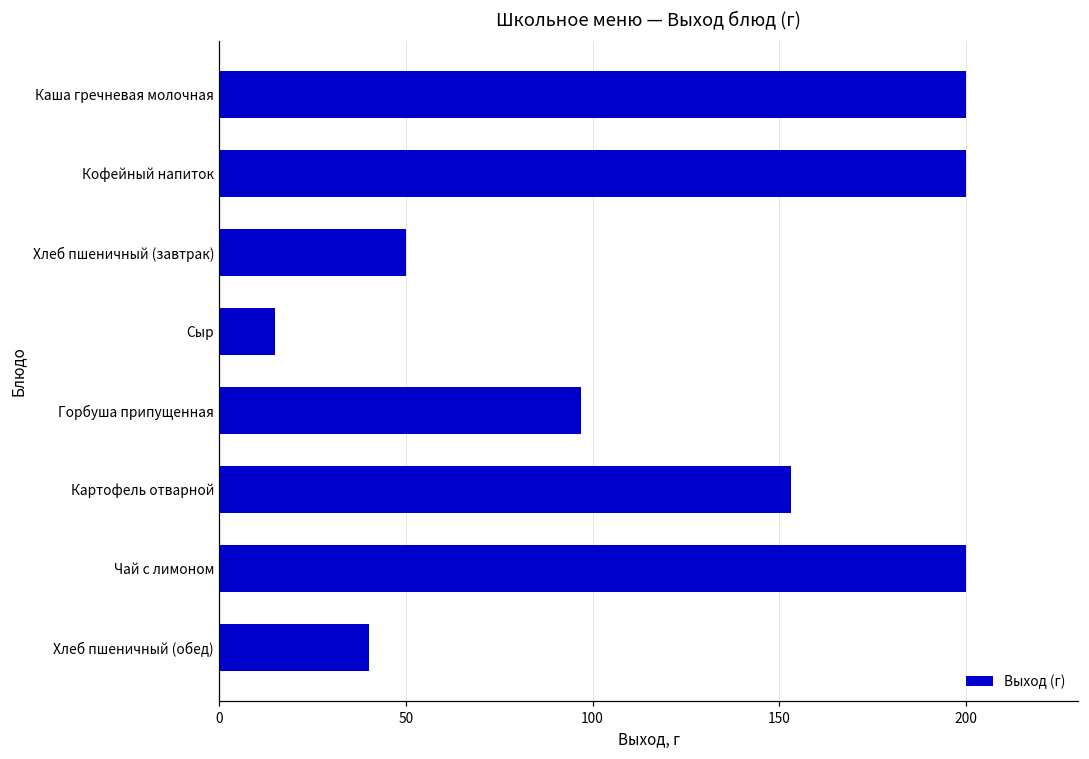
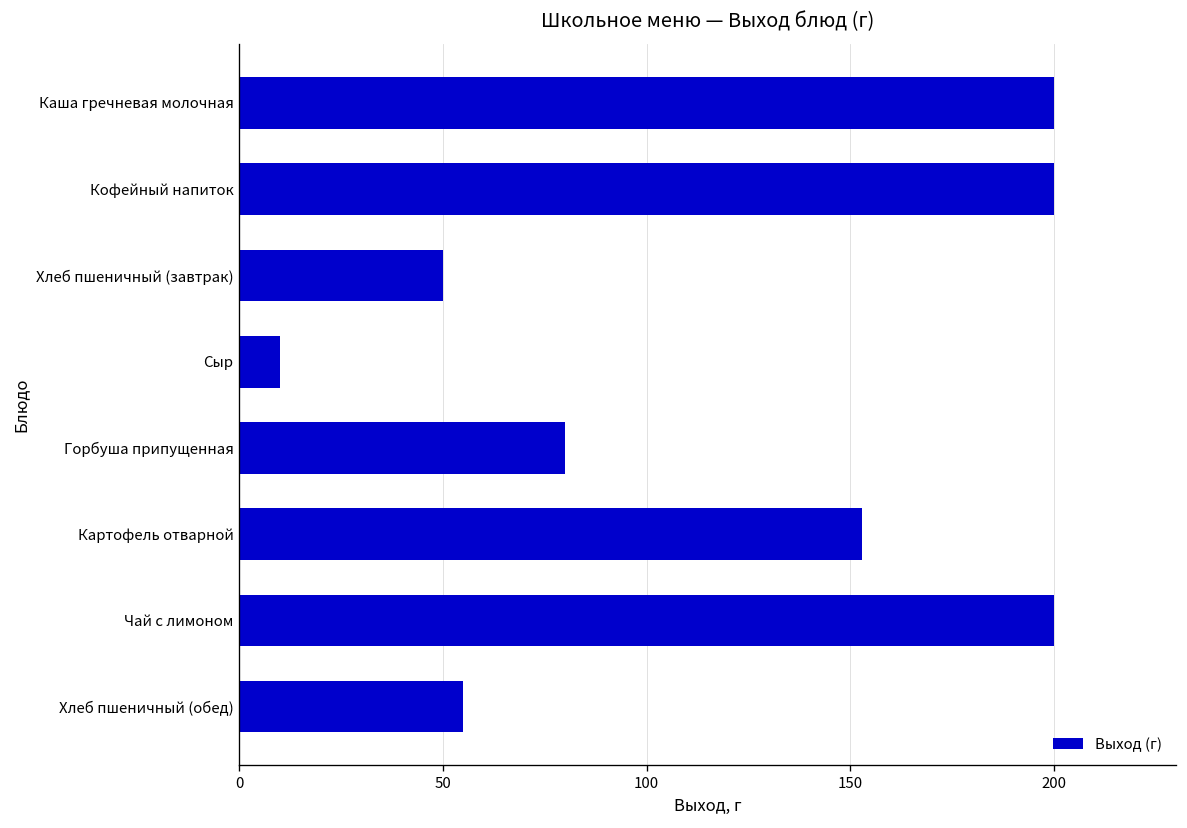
Сыр: 15 -> 10
Горбуша припущенная: 97 -> 80
Хлеб пшеничный (обед): 40 -> 55
